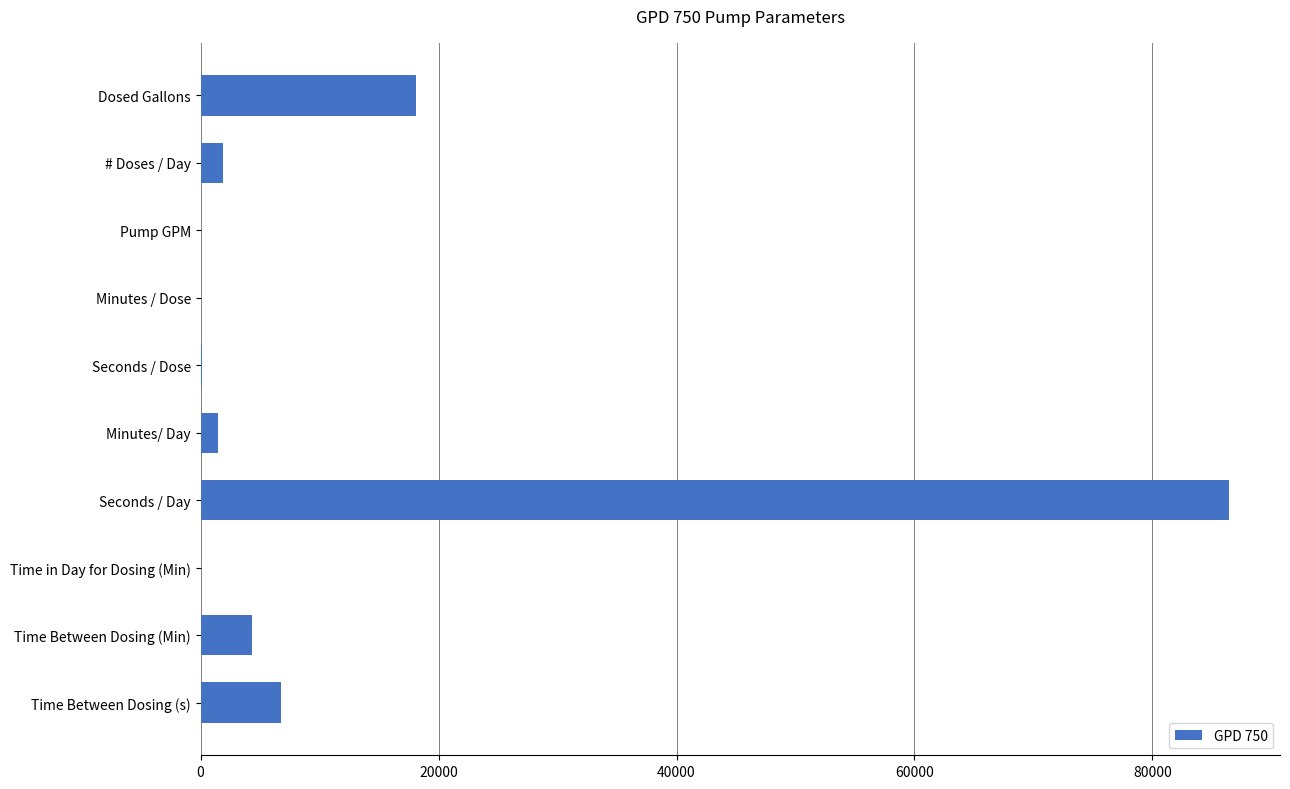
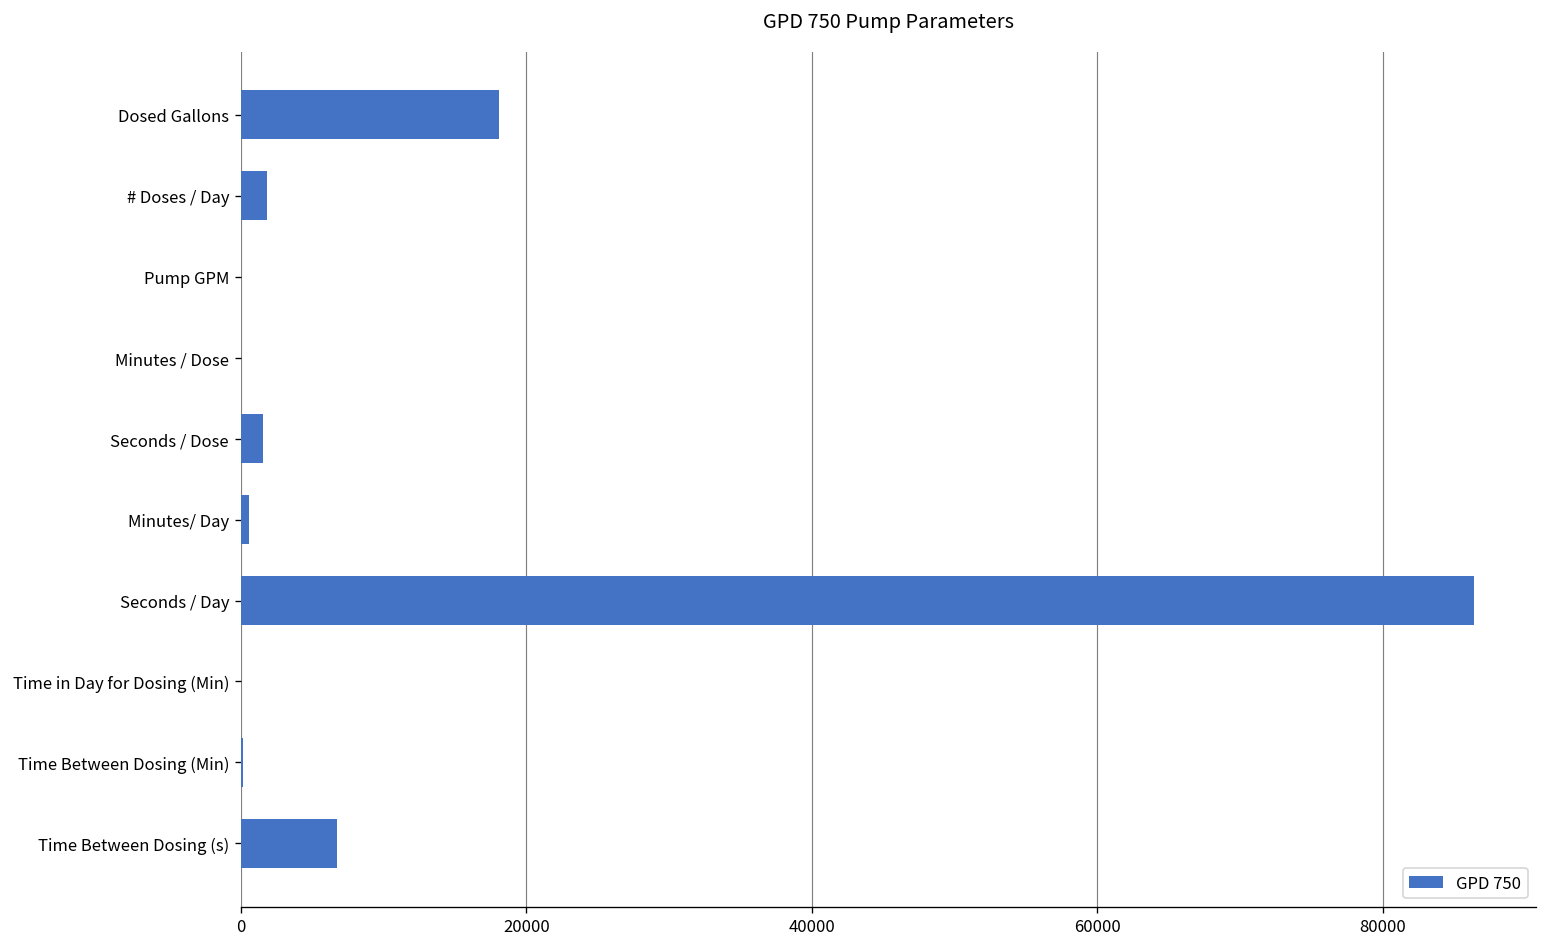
Seconds / Dose: 100 -> 1600
Minutes/ Day: 1400 -> 600
Time Between Dosing (Min): 4300 -> 200
